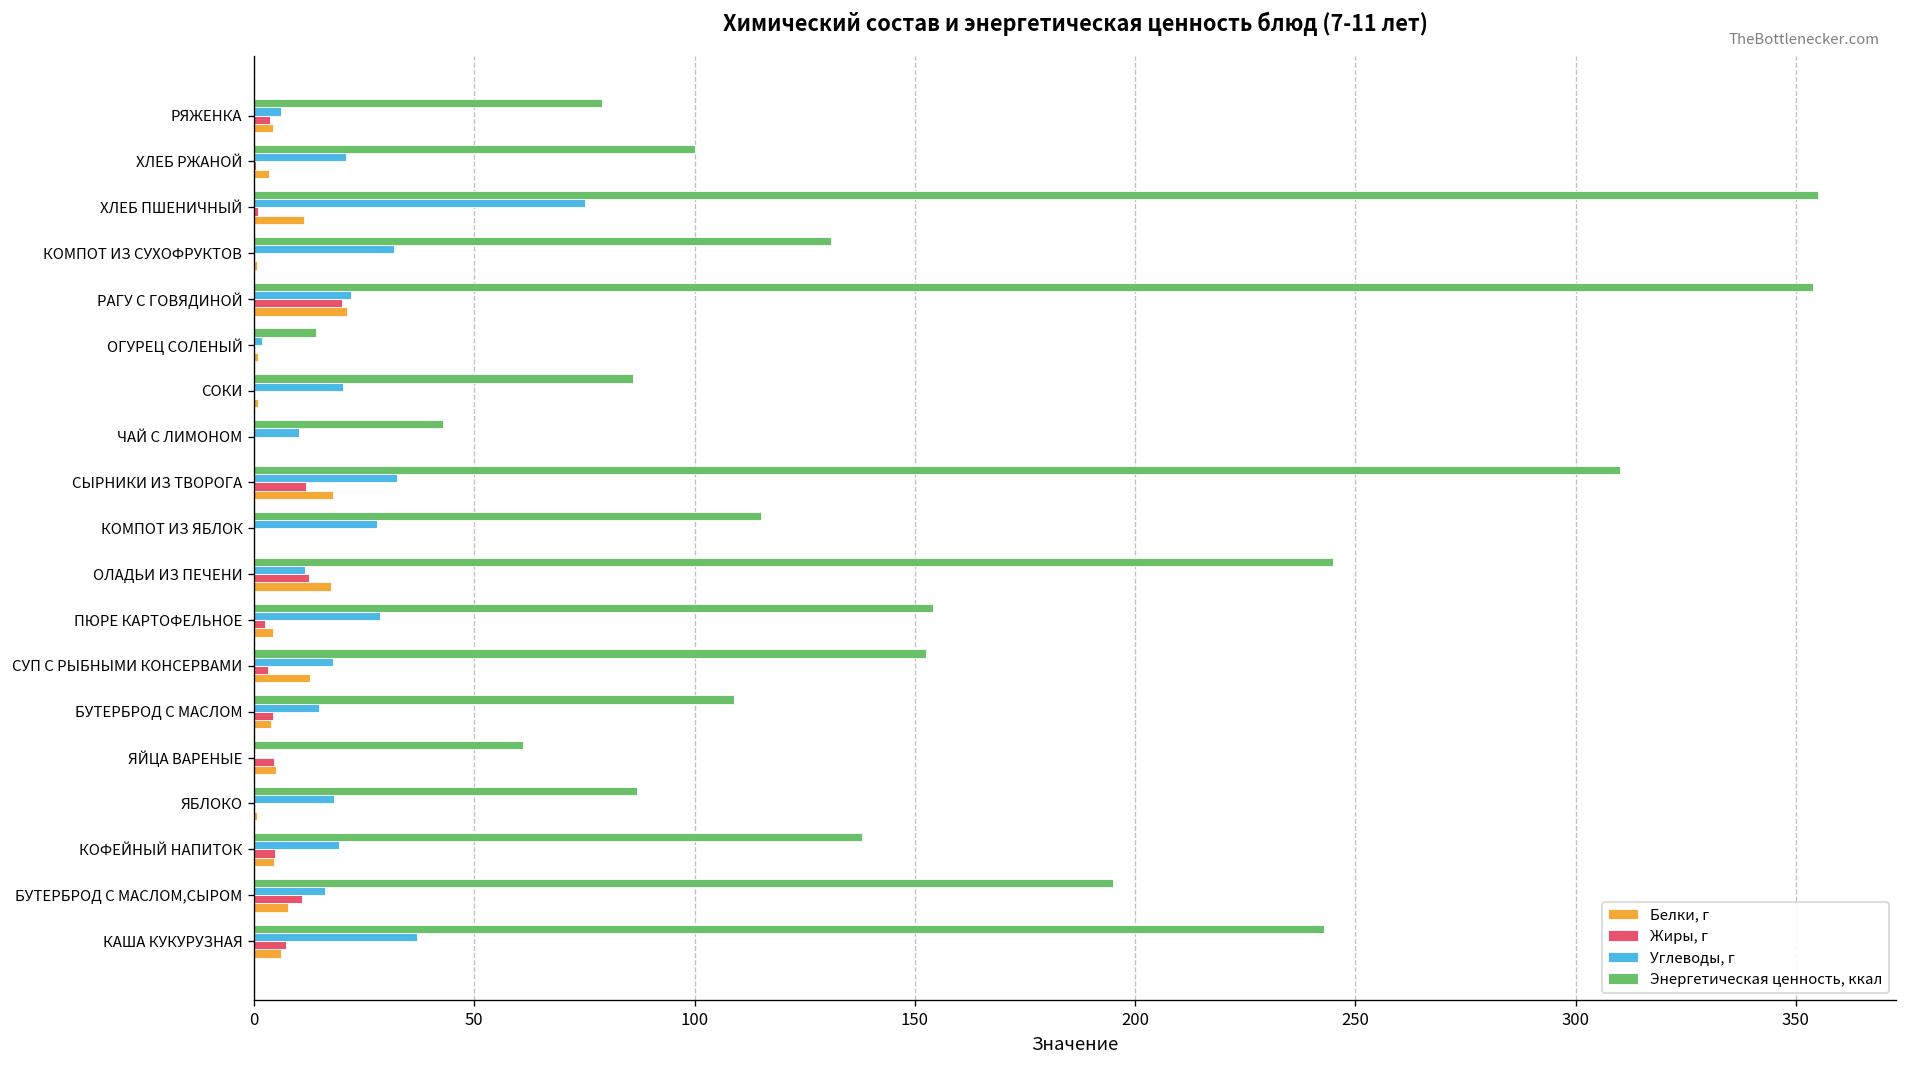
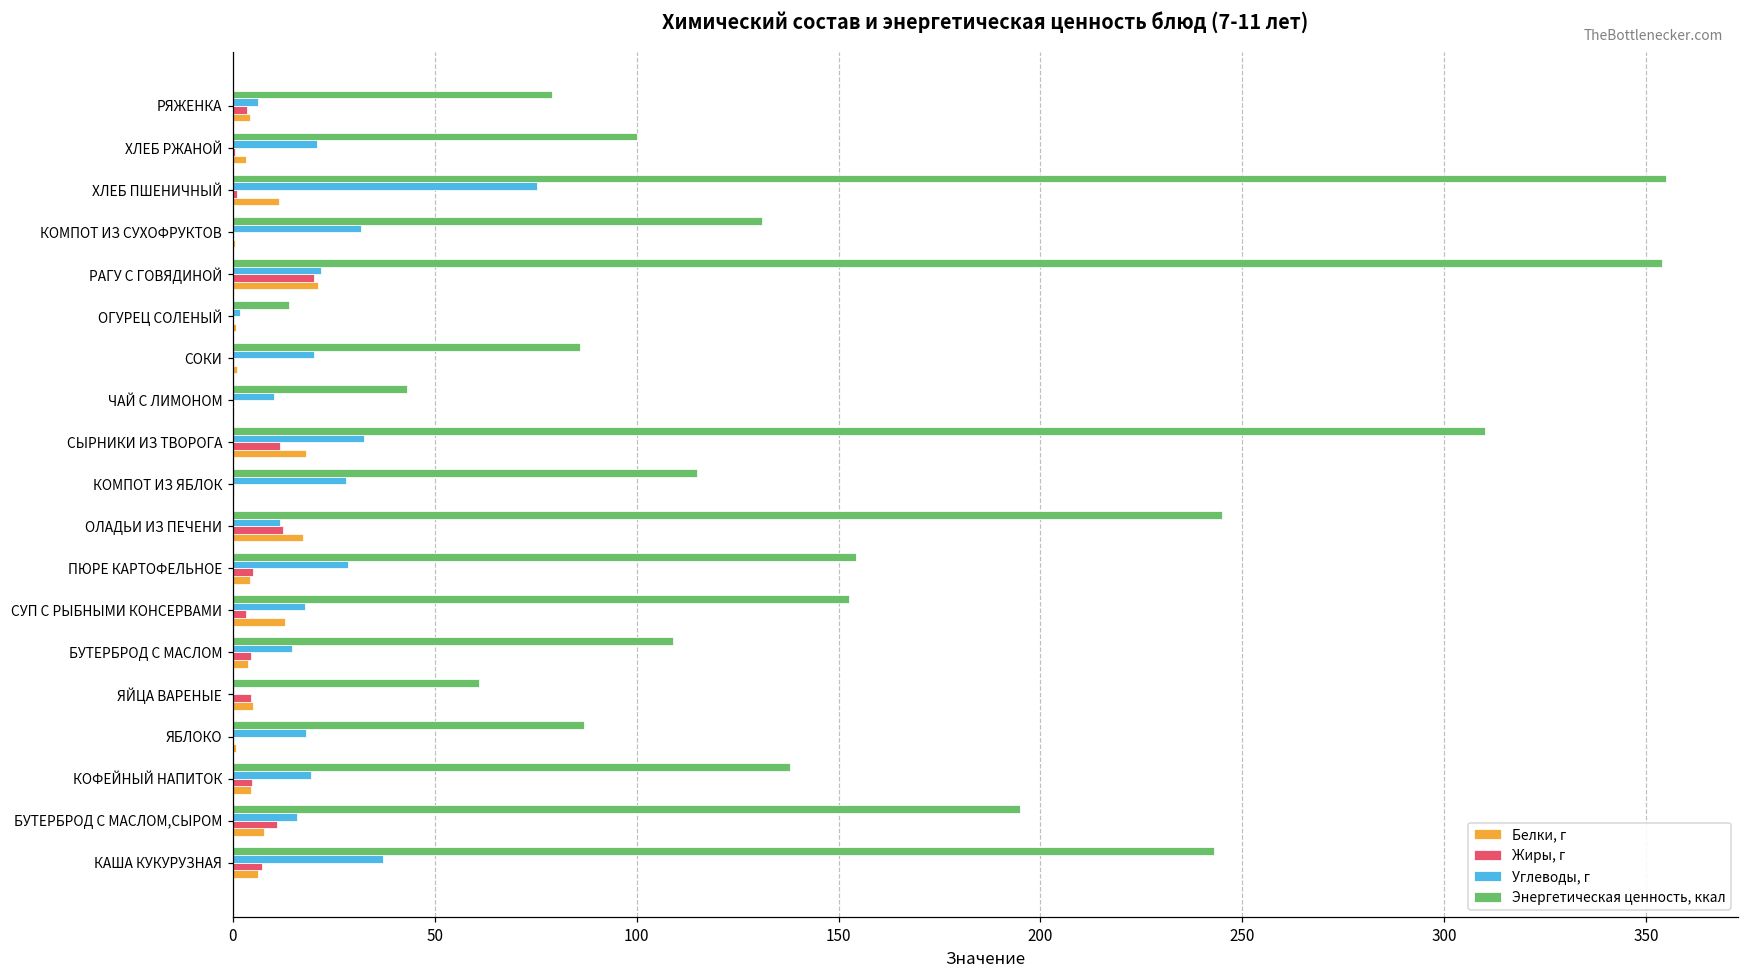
Жиры, г, ПЮРЕ КАРТОФЕЛЬНОЕ: 3 -> 5
